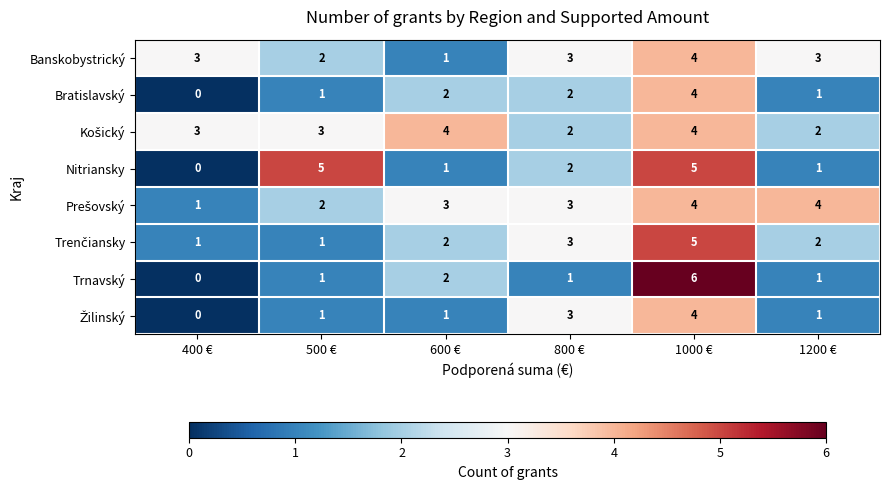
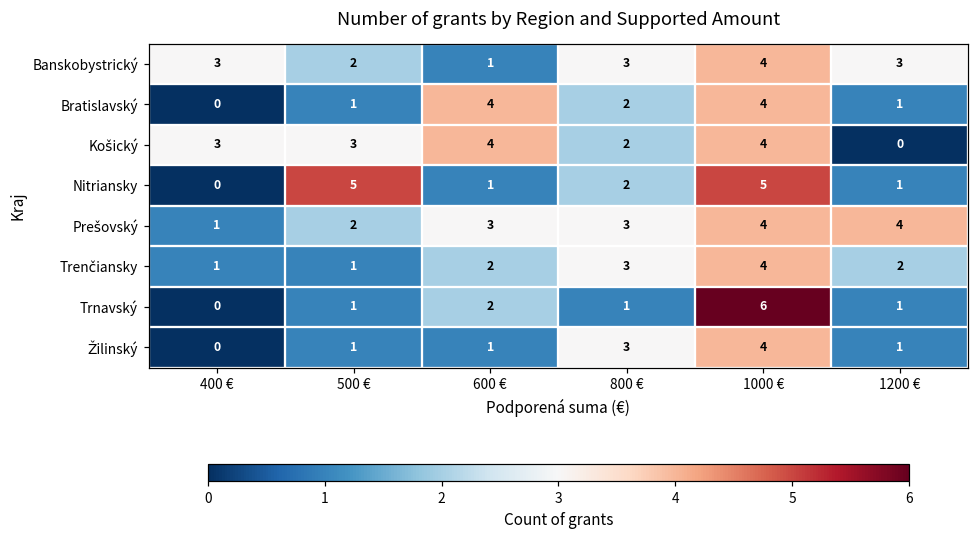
Bratislavský, 600 €: 2 -> 4
Košický, 1200 €: 2 -> 0
Trenčiansky, 1000 €: 5 -> 4
